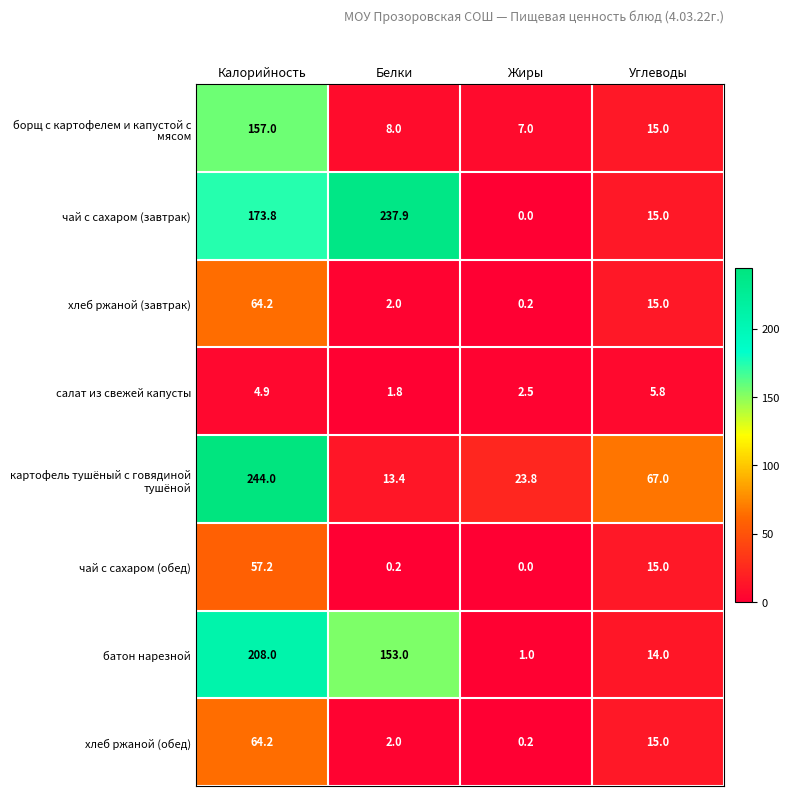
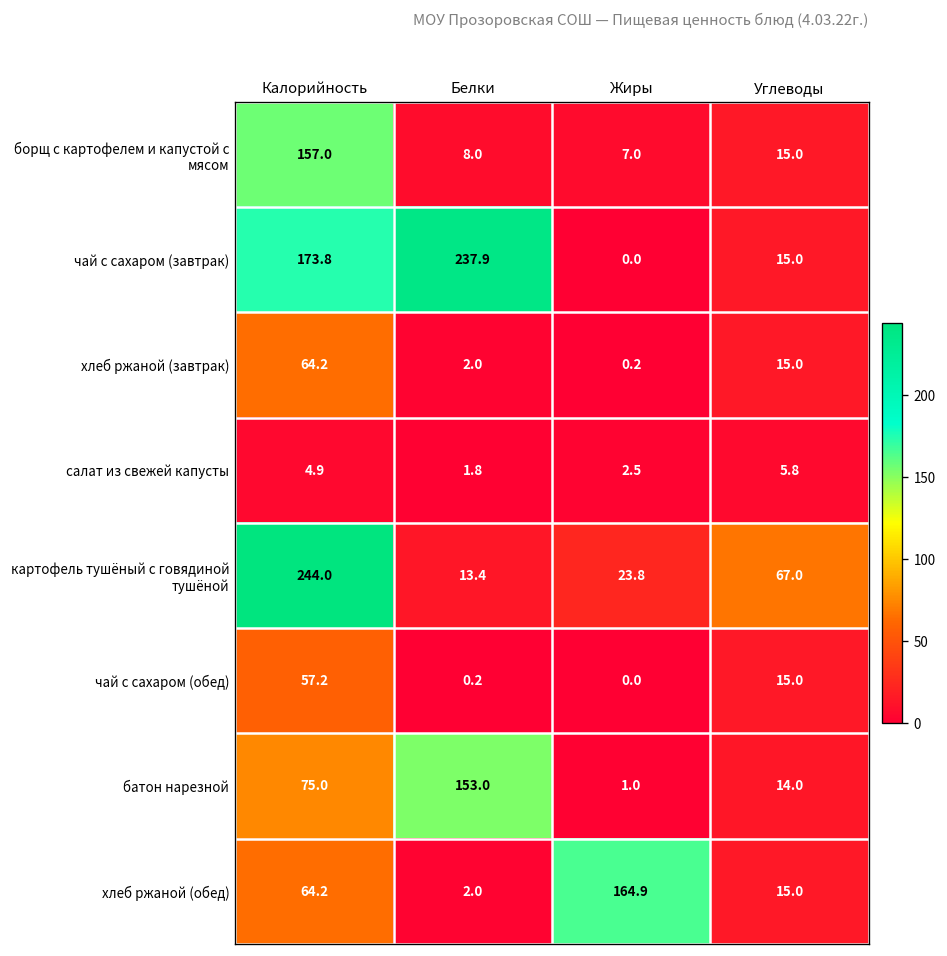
батон нарезной, Калорийность: 208.0 -> 75.0
хлеб ржаной (обед), Жиры: 0.2 -> 164.9
